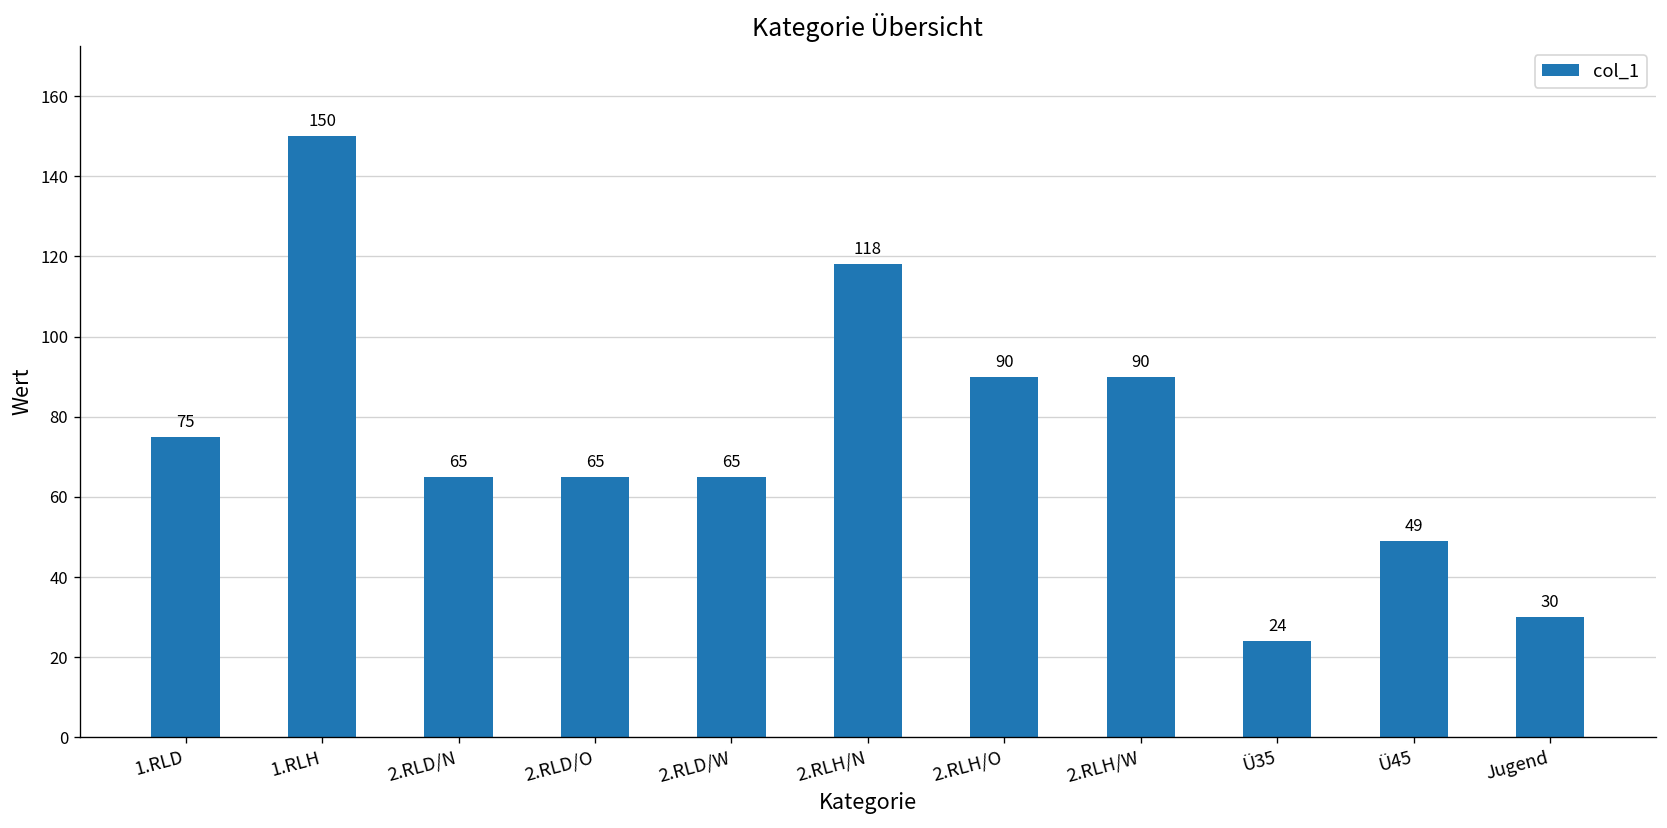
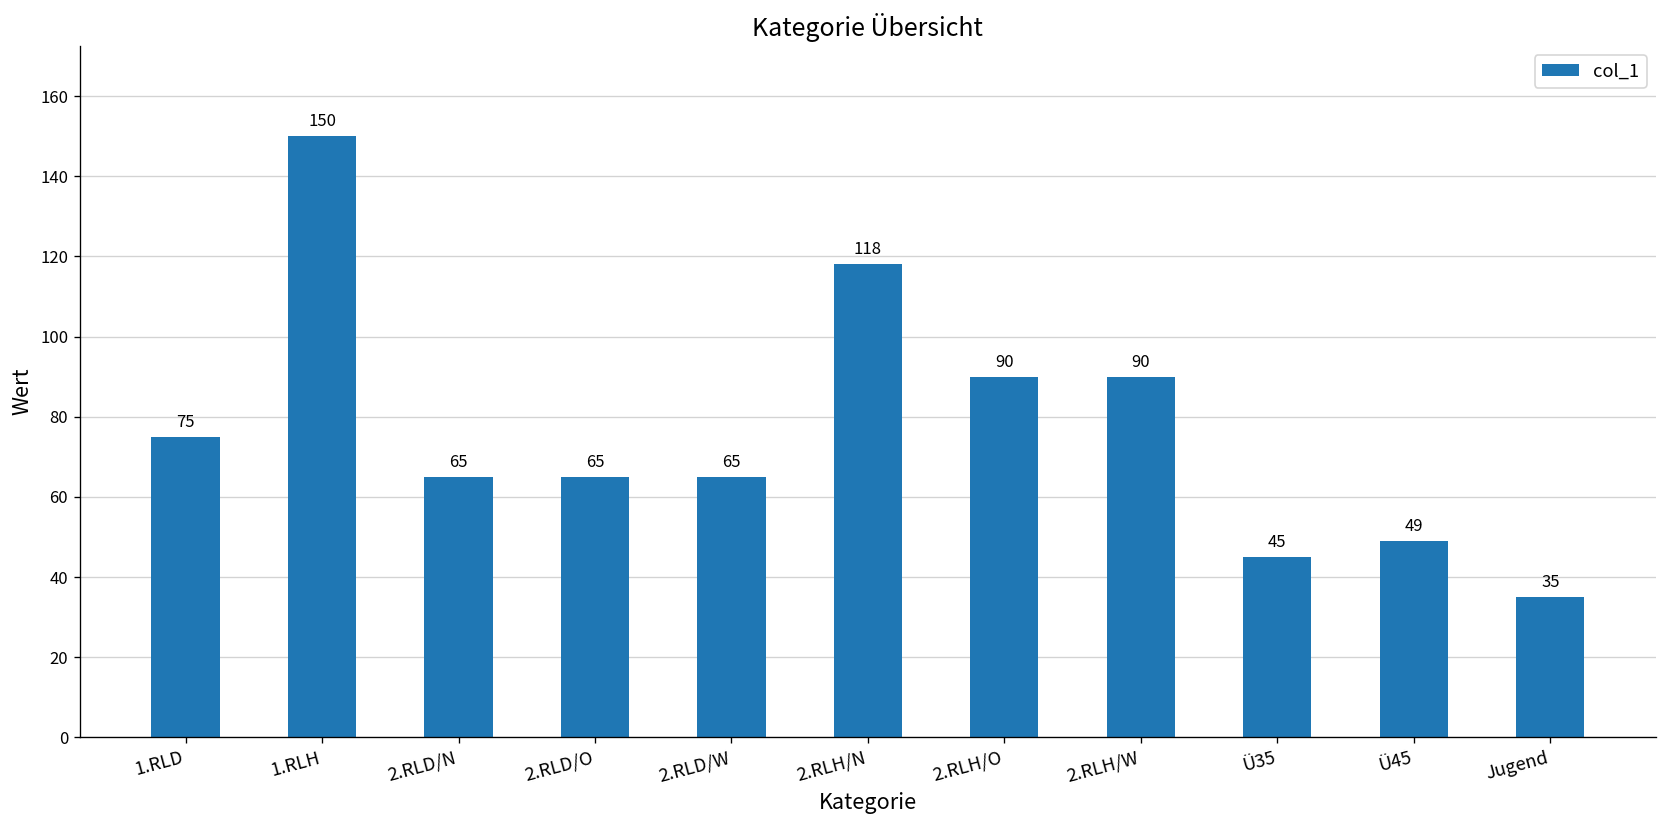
Ü35: 24 -> 45
Jugend: 30 -> 35
